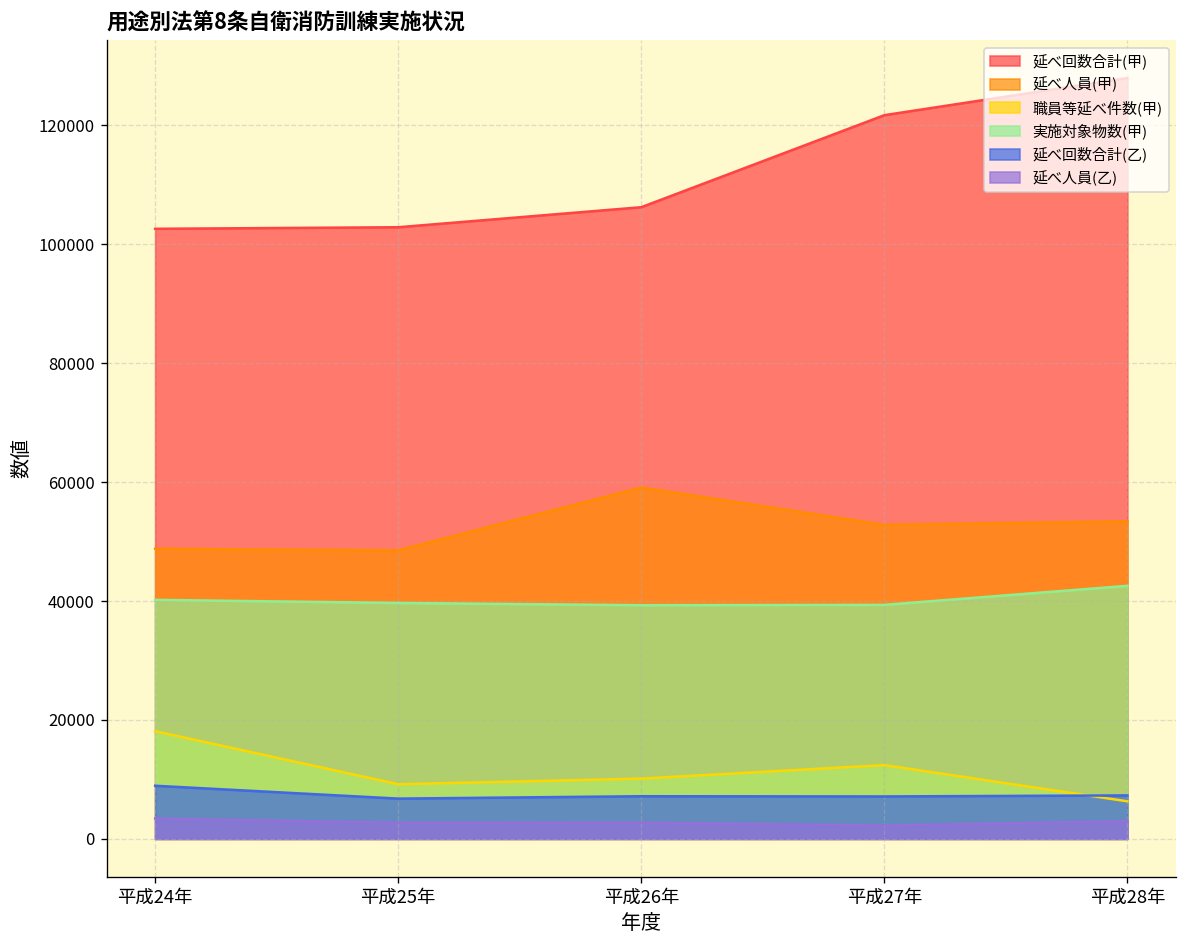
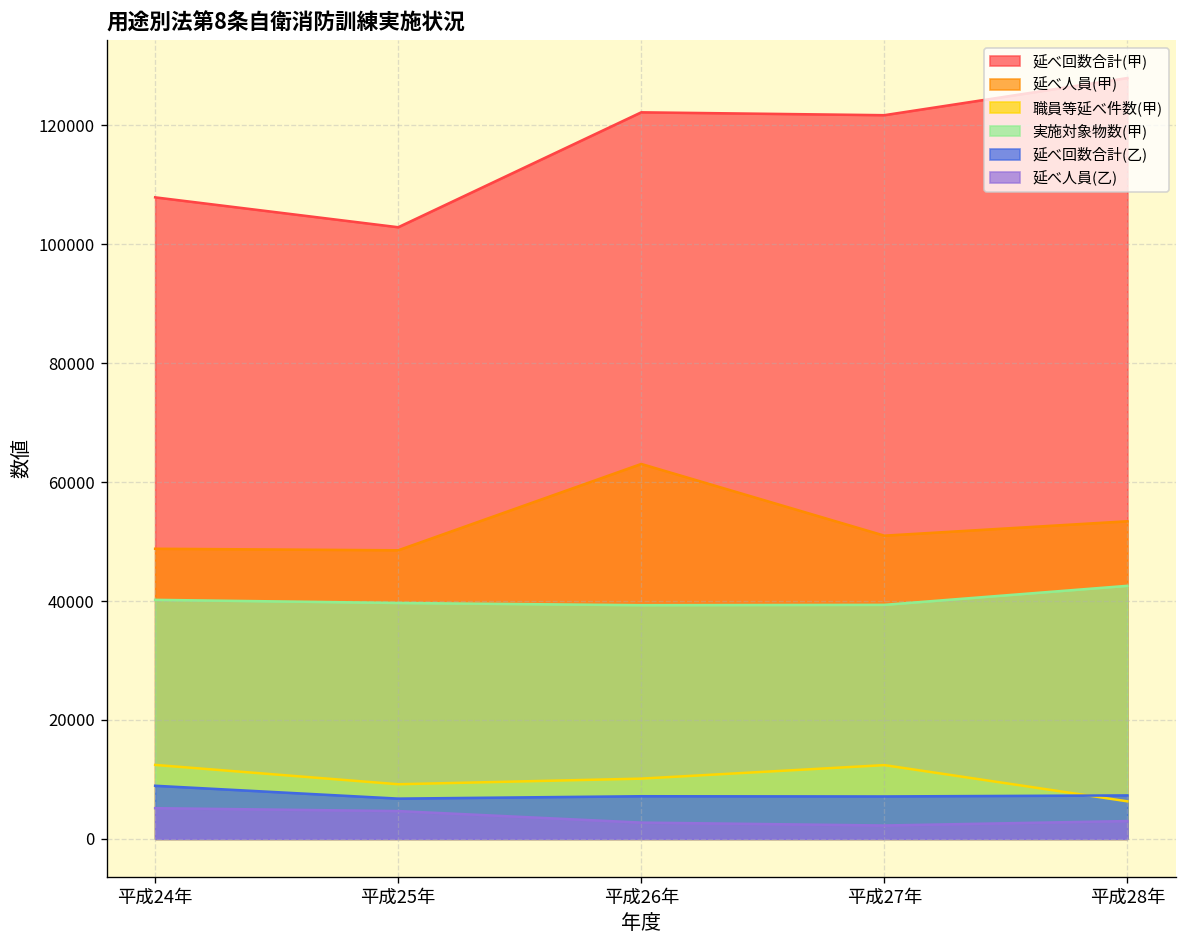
延べ回数合計(甲), 平成24年: 103000 -> 108000
職員等延べ件数(甲), 平成24年: 18000 -> 12000
延べ人員(乙), 平成24年: 3000 -> 5000
延べ人員(乙), 平成25年: 3000 -> 5000
延べ回数合計(甲), 平成26年: 106000 -> 122000
延べ人員(甲), 平成26年: 59000 -> 63000
延べ人員(甲), 平成27年: 53000 -> 51000
